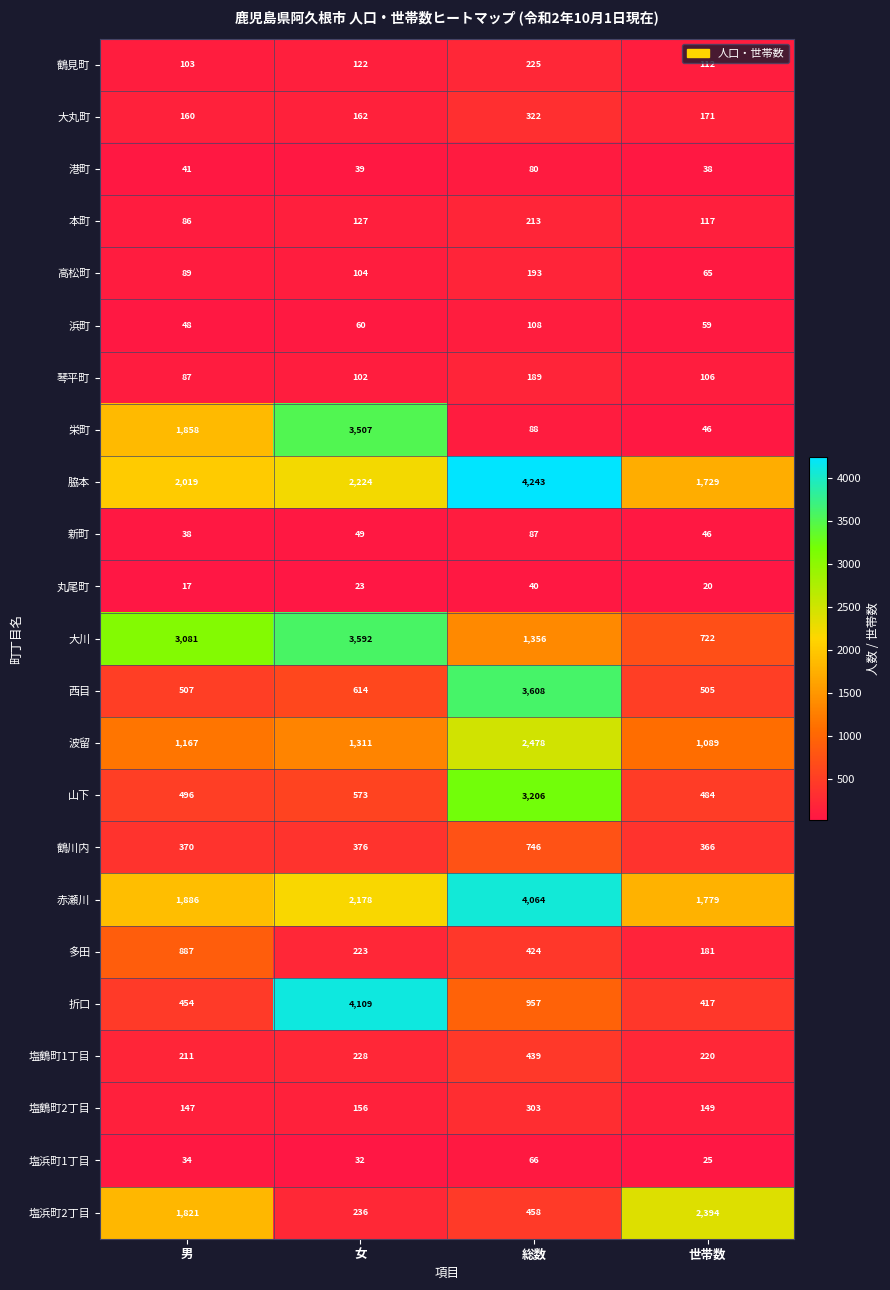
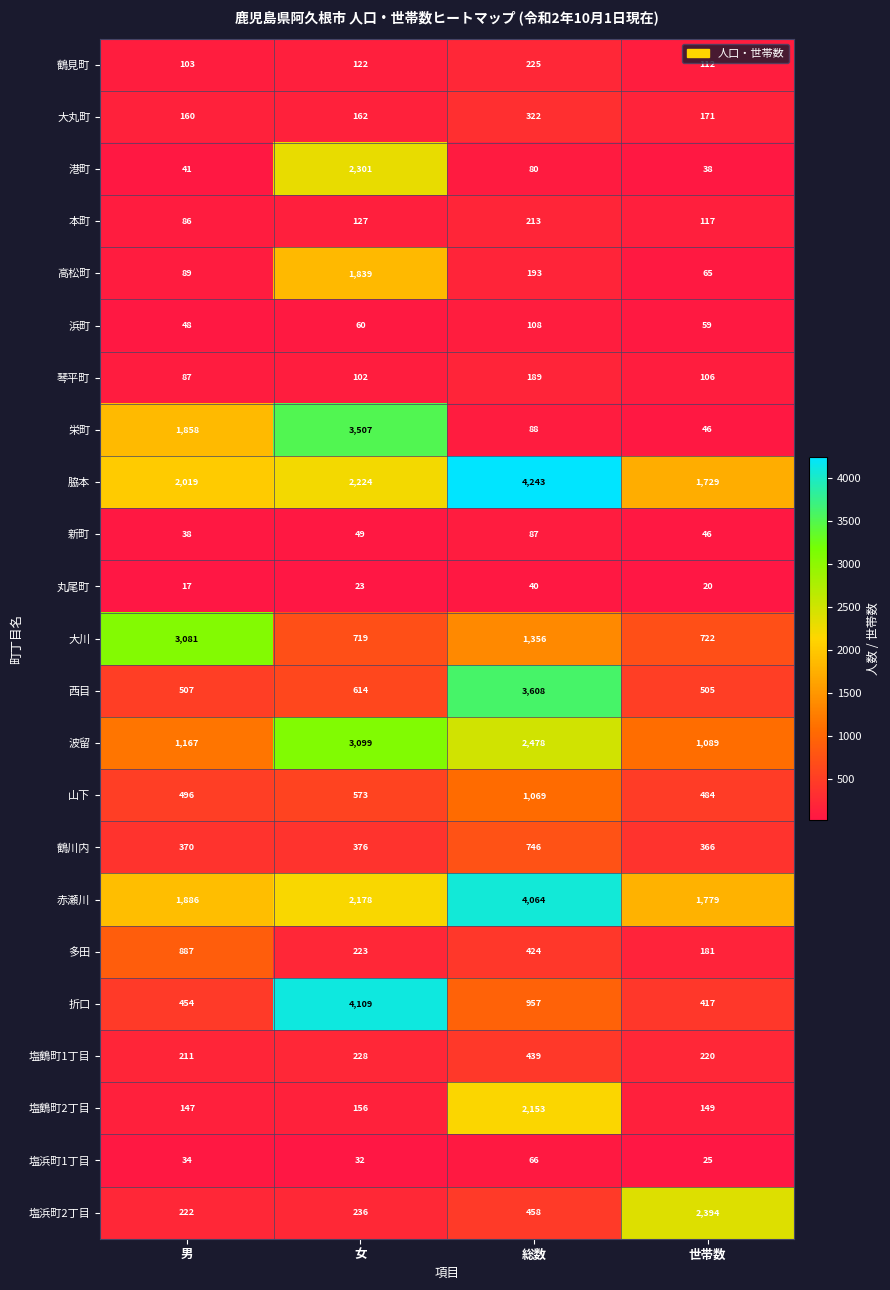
港町, 女: 39 -> 2,301
高松町, 女: 104 -> 1,839
大川, 女: 3,592 -> 719
波留, 女: 1,311 -> 3,099
山下, 総数: 3,206 -> 1,069
塩鶴町2丁目, 総数: 303 -> 2,153
塩浜町2丁目, 男: 1,821 -> 222
